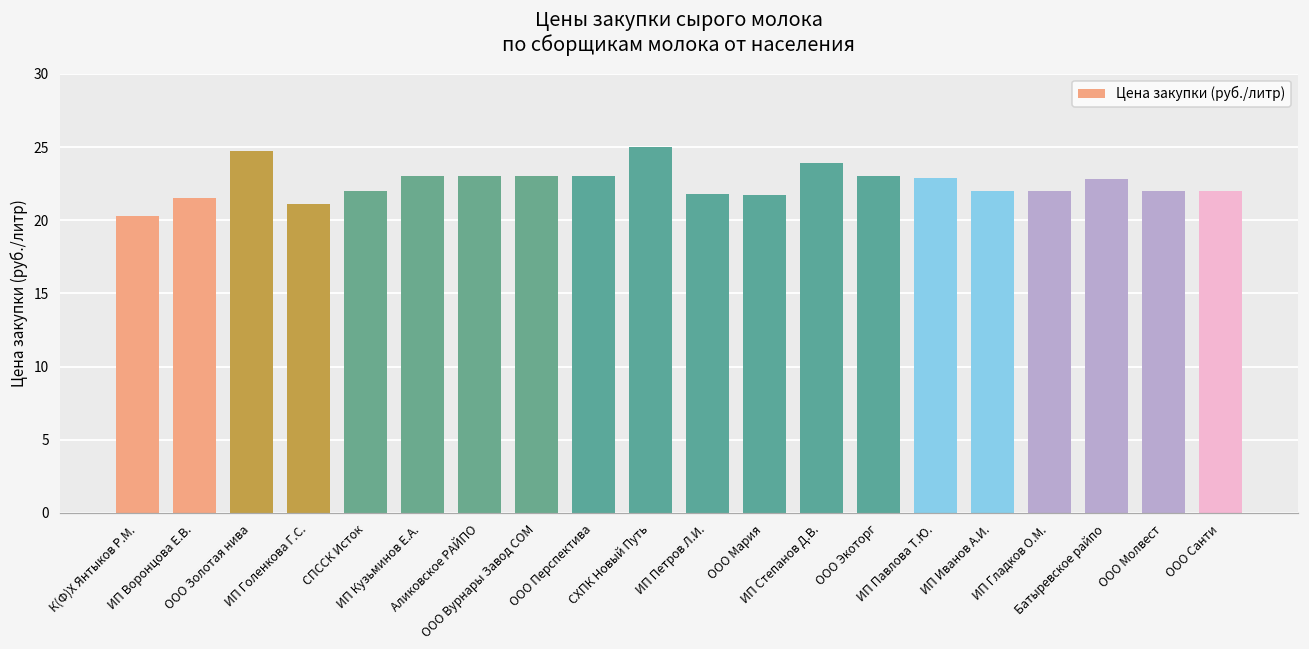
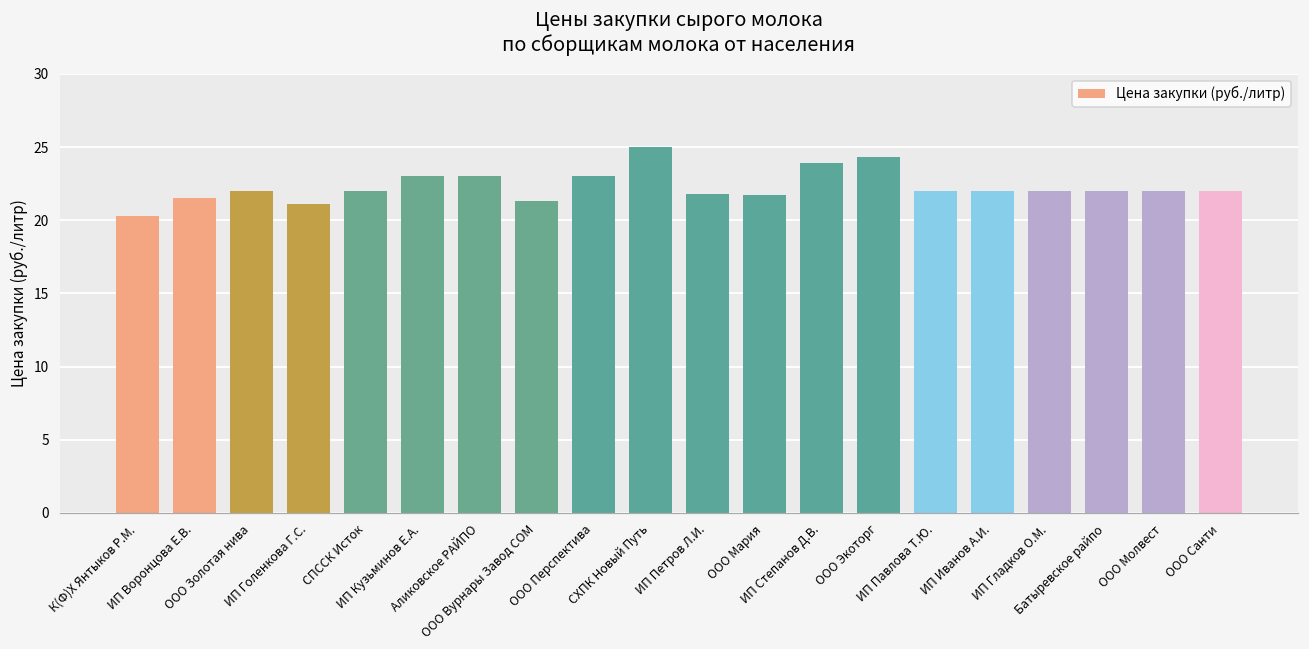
ООО Золотая нива: 24.7 -> 22.0
ООО Вурнары Завод СОМ: 23.0 -> 21.3
ООО Экоторг: 23.0 -> 24.3
ИП Павлова Т.Ю.: 22.9 -> 22.0
Батыревское райпо: 22.8 -> 22.0
